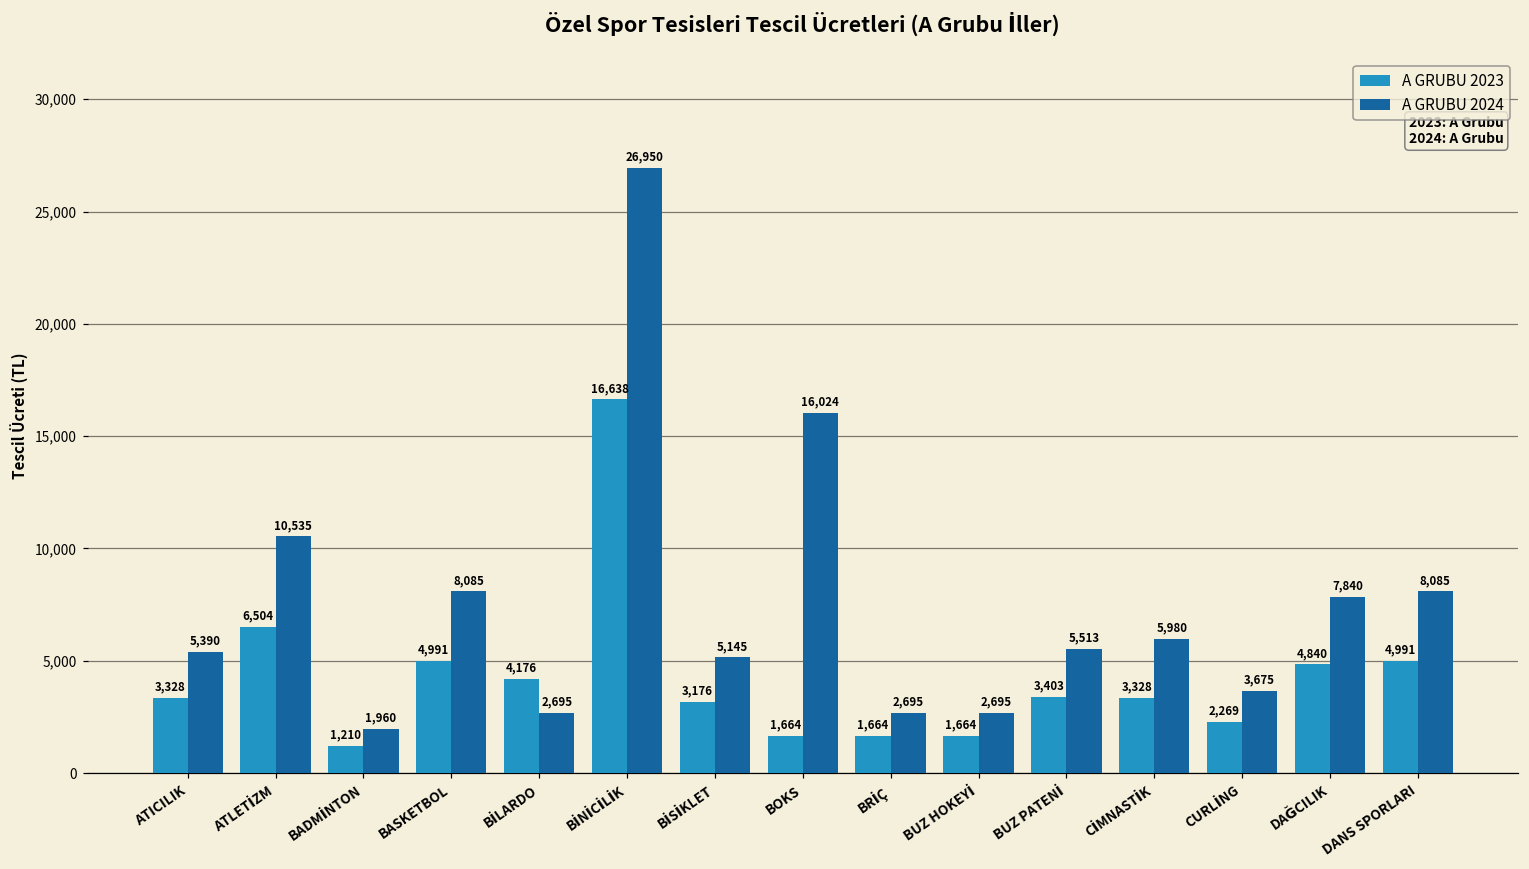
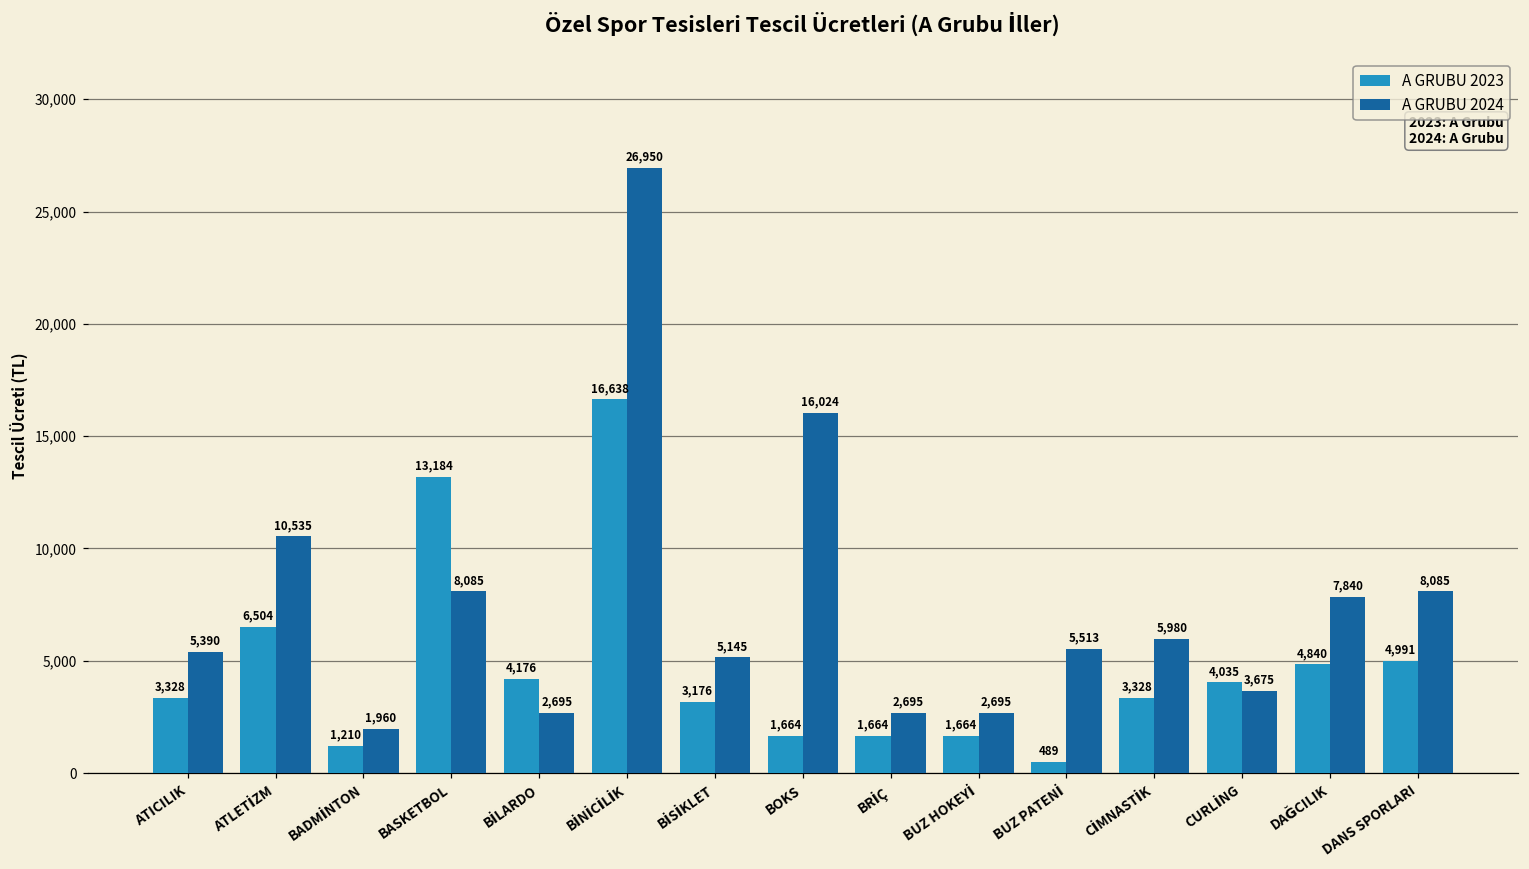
A GRUBU 2023, BASKETBOL: 4,991 -> 13,184
A GRUBU 2023, BUZ PATENİ: 3,403 -> 489
A GRUBU 2023, CURLİNG: 2,269 -> 4,035
